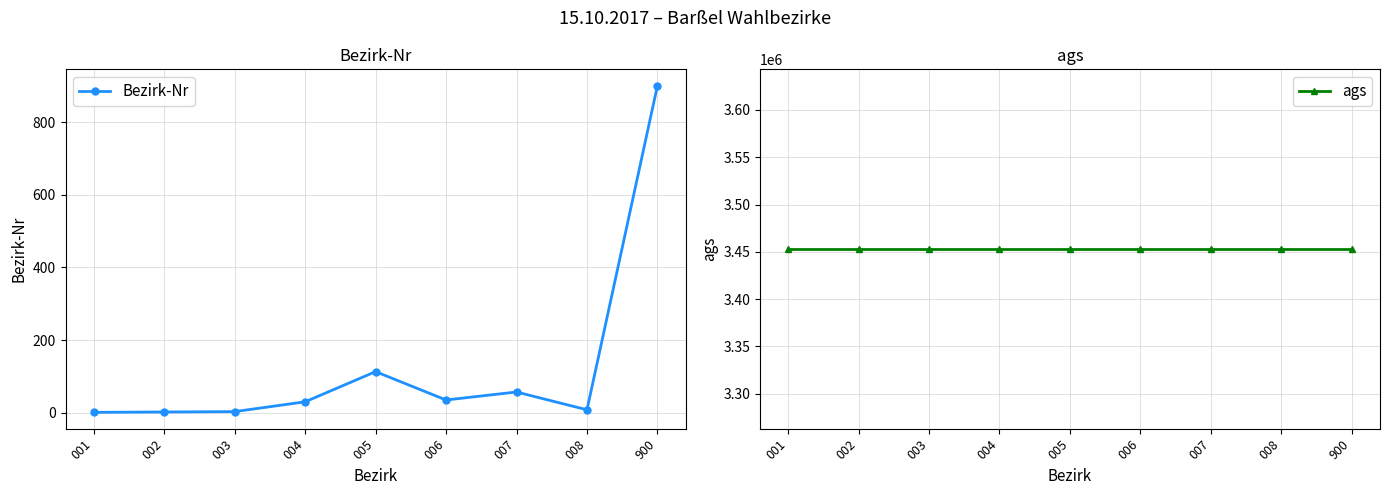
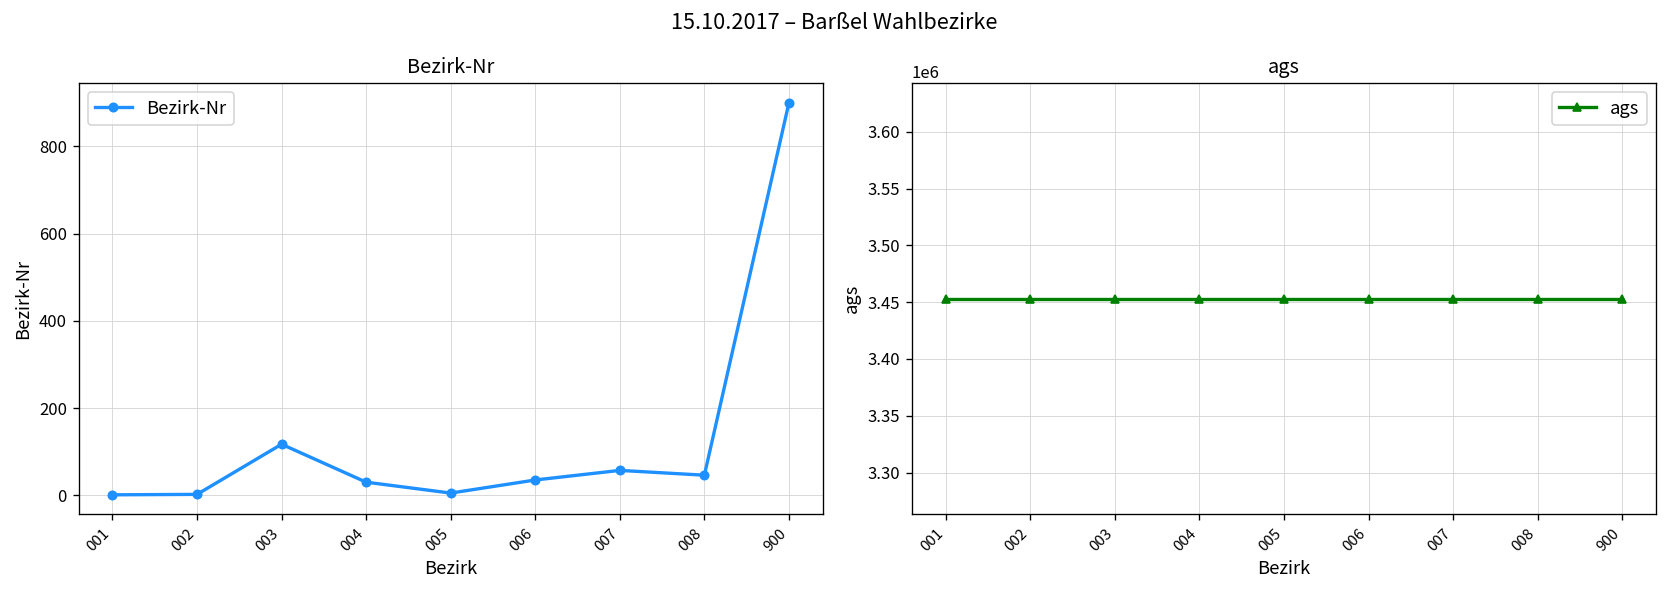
Bezirk-Nr, 003: 0 -> 120
Bezirk-Nr, 005: 110 -> 10
Bezirk-Nr, 008: 10 -> 50
